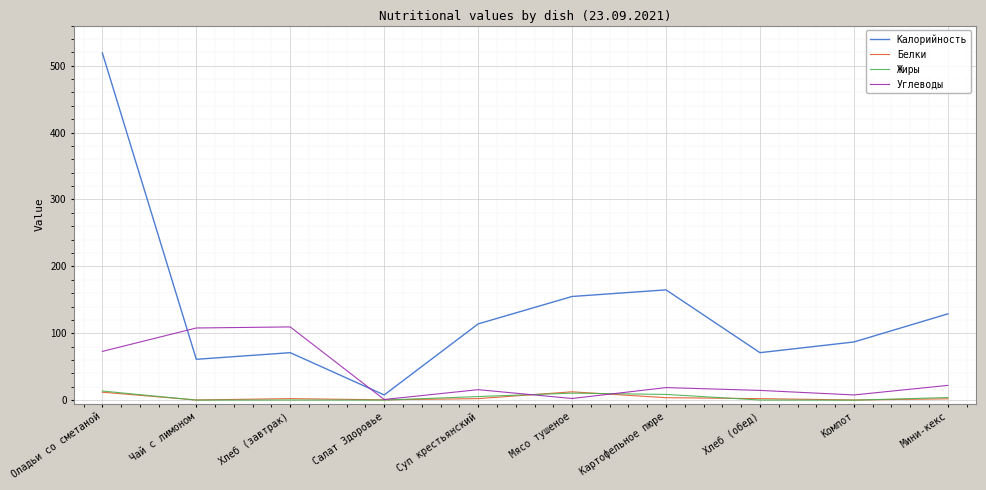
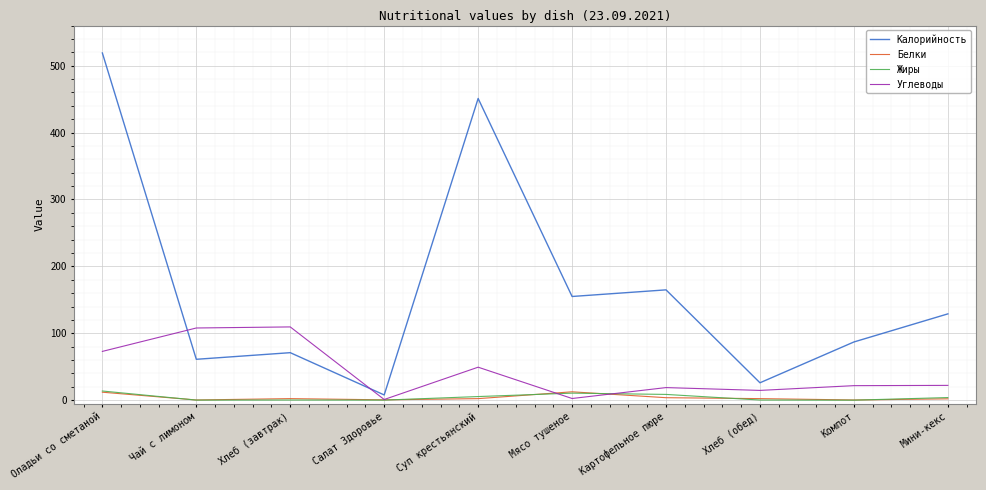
Калорийность, Суп крестьянский: 110 -> 450
Углеводы, Суп крестьянский: 20 -> 50
Калорийность, Хлеб (обед): 70 -> 30
Углеводы, Компот: 10 -> 20
